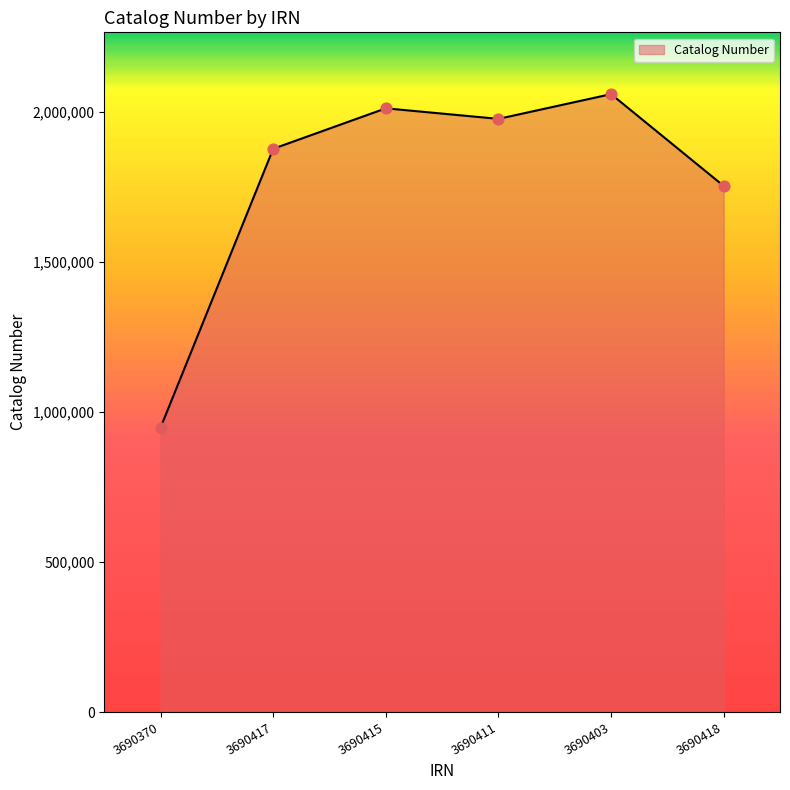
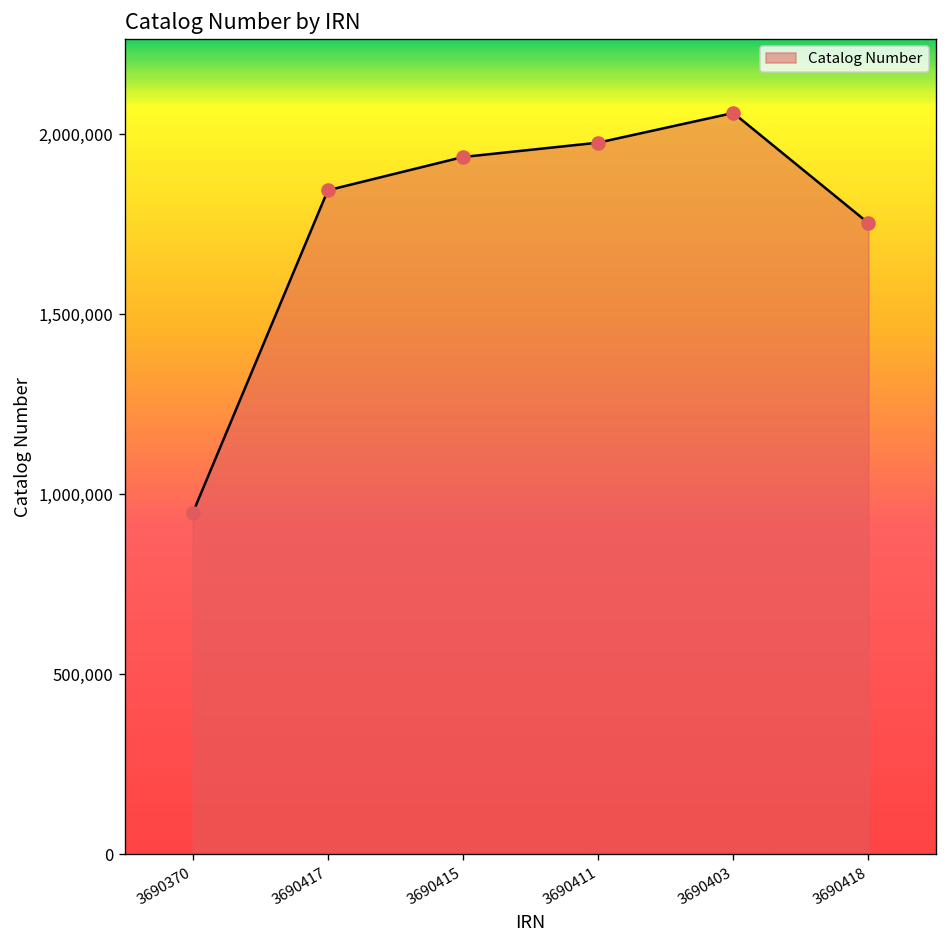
3690417: 1,880,000 -> 1,840,000
3690415: 2,010,000 -> 1,940,000
